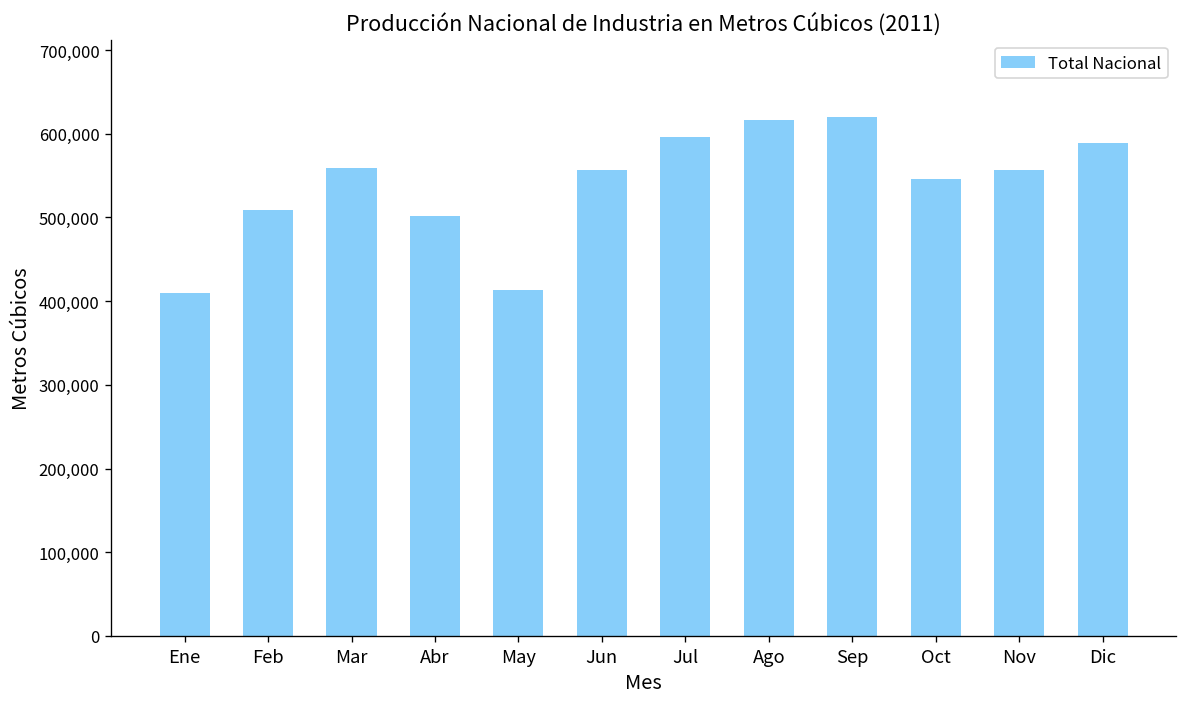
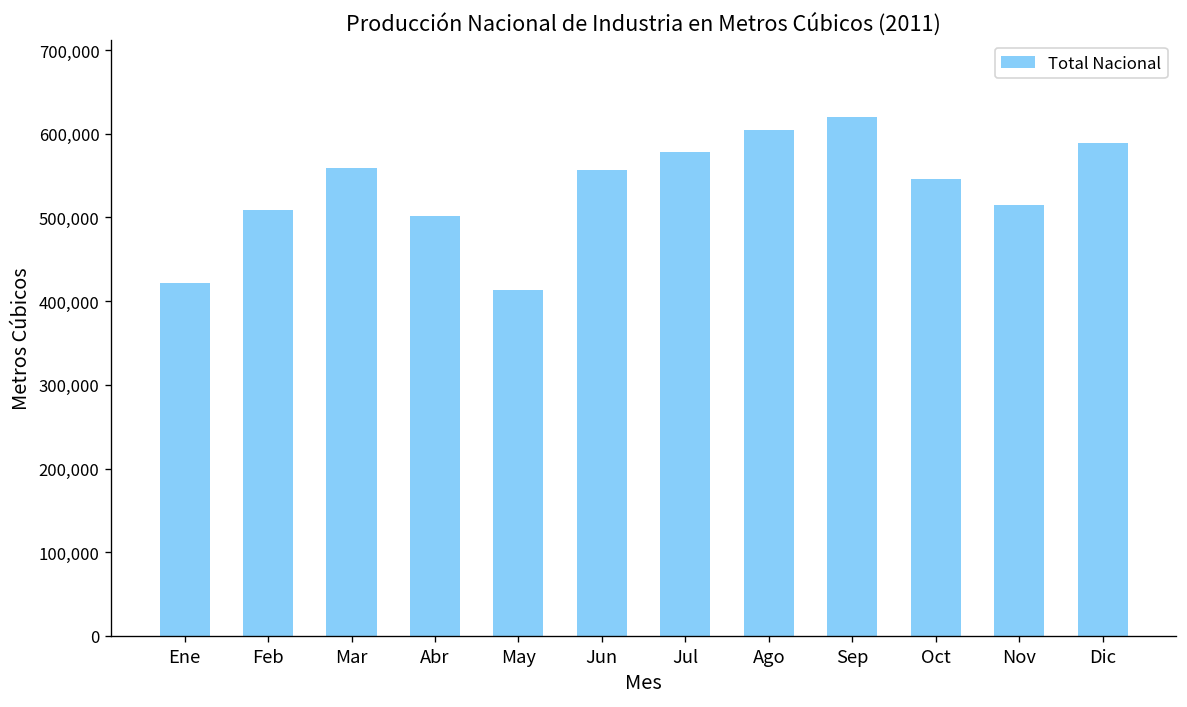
Ene: 410,000 -> 420,000
Jul: 600,000 -> 580,000
Ago: 620,000 -> 600,000
Nov: 560,000 -> 520,000
